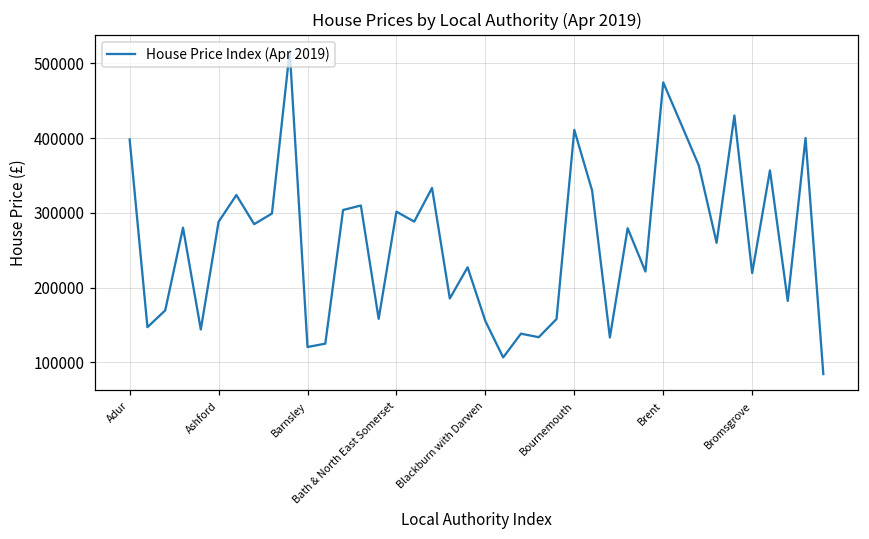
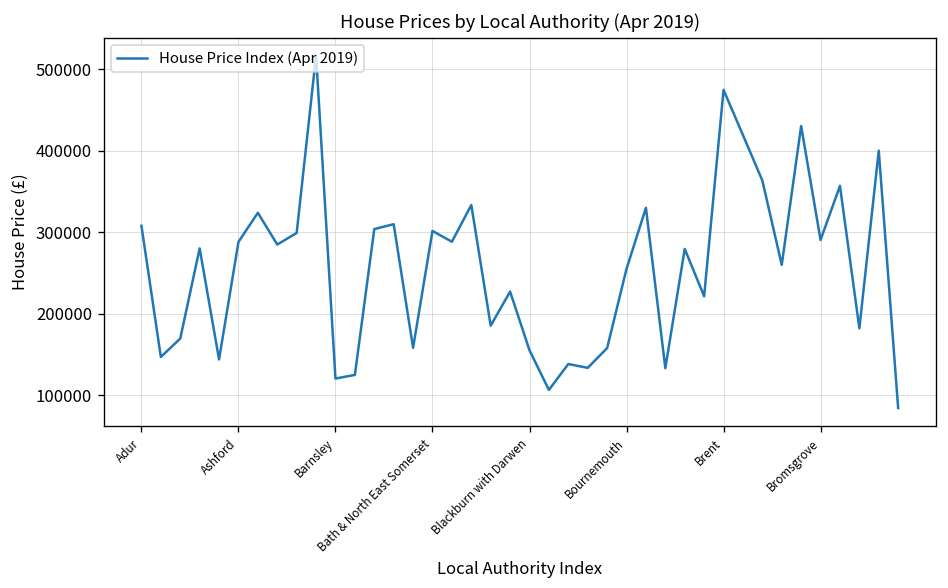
Adur: 400000 -> 310000
Bournemouth: 410000 -> 250000
Bromsgrove: 220000 -> 290000
